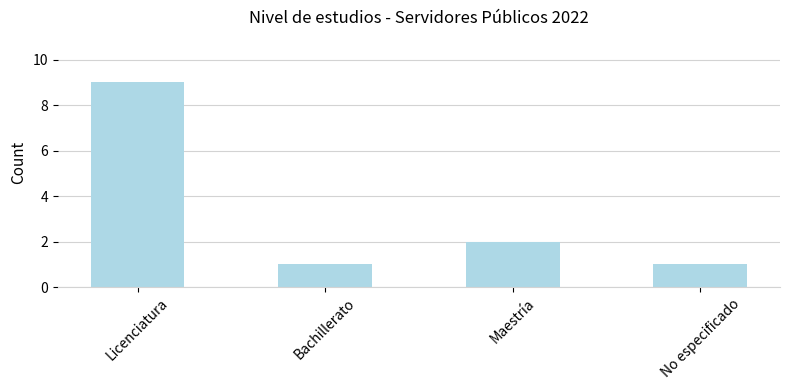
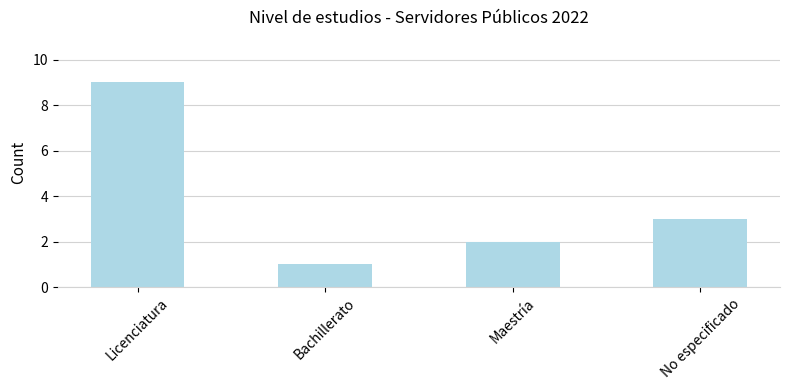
No especificado: 1 -> 3
